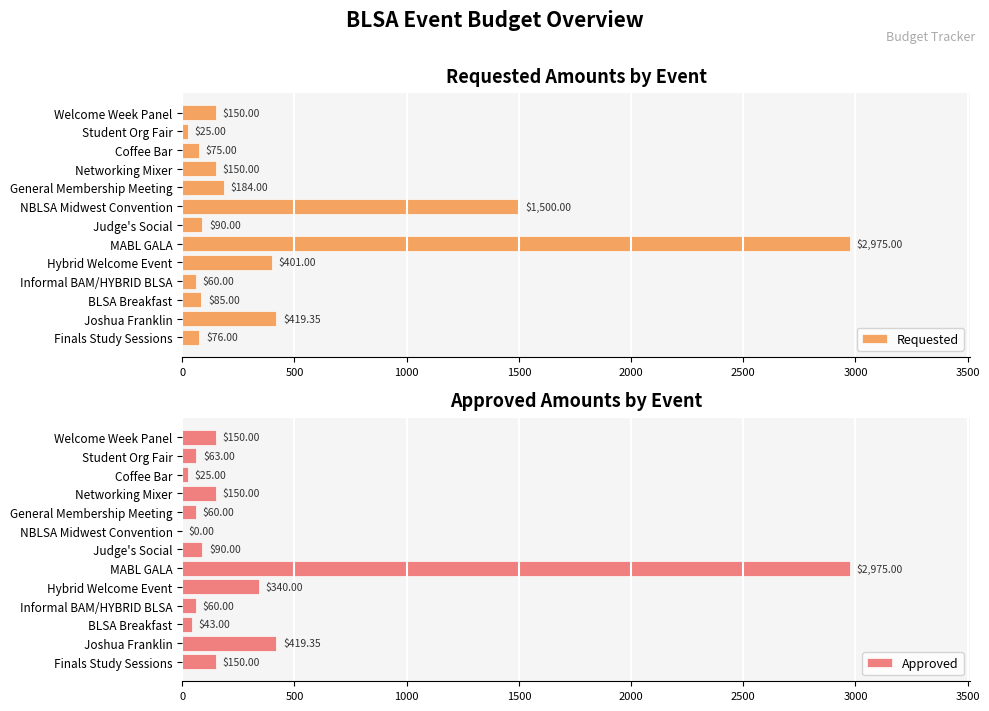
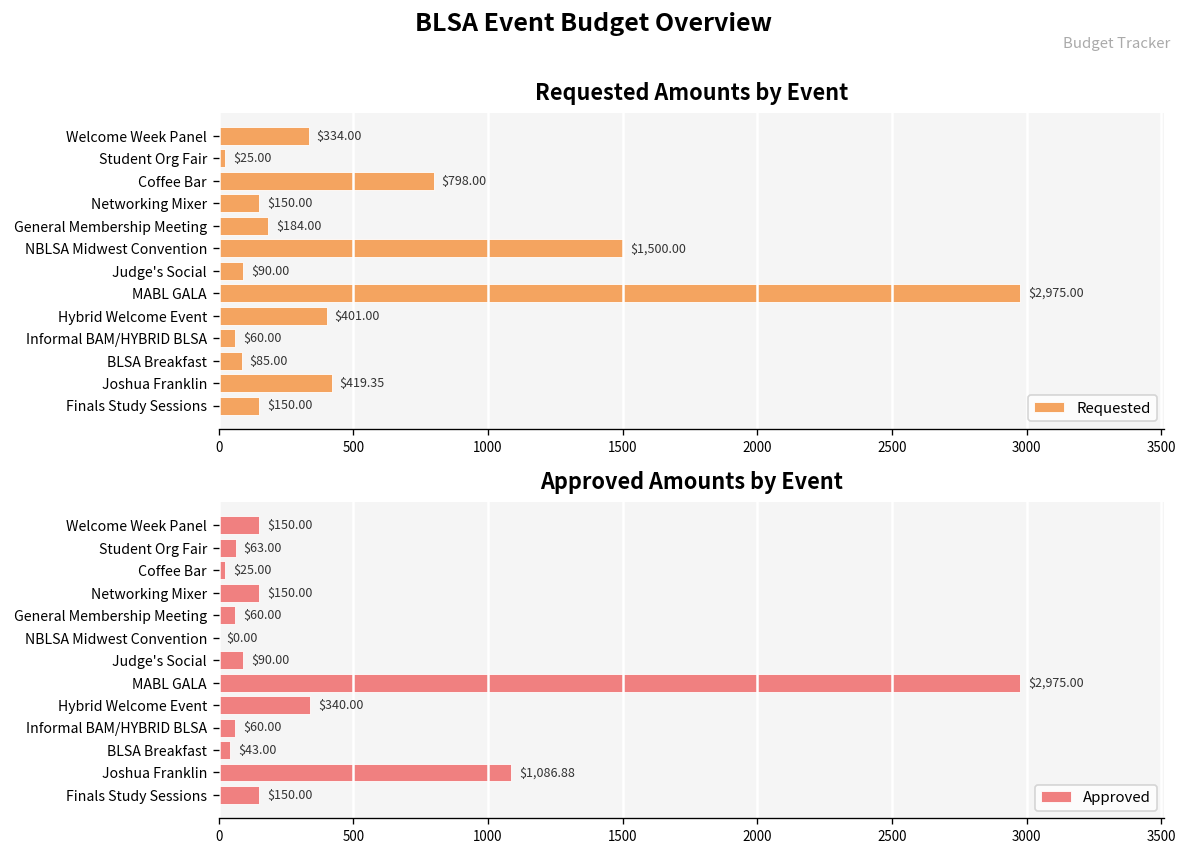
Requested Amounts by Event, Welcome Week Panel: $150.00 -> $334.00
Requested Amounts by Event, Coffee Bar: $75.00 -> $798.00
Requested Amounts by Event, Finals Study Sessions: $76.00 -> $150.00
Approved Amounts by Event, Joshua Franklin: $419.35 -> $1,086.88
